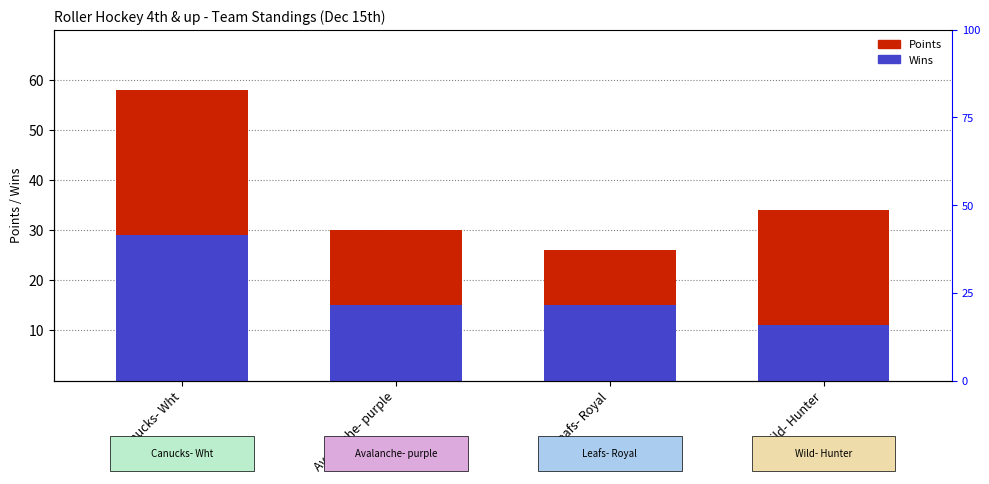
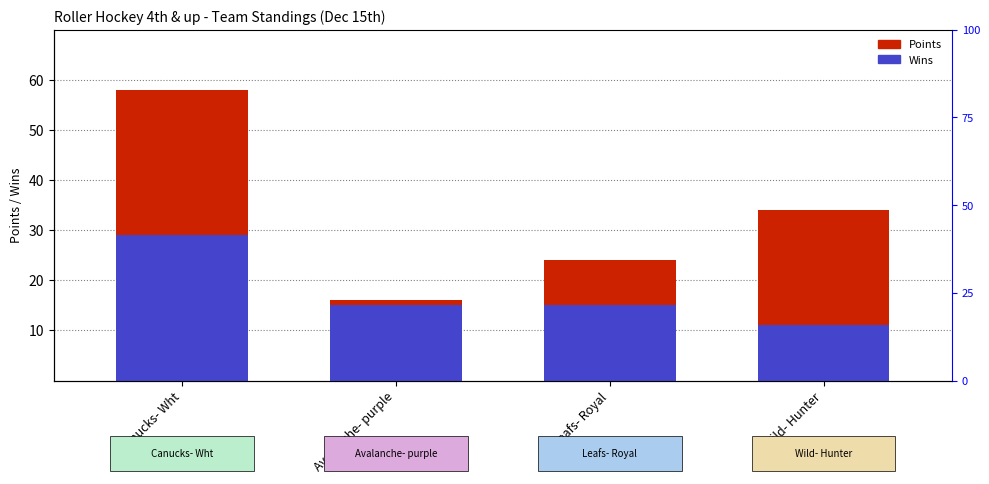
Points, Avalanche- purple: 30 -> 16
Points, Leafs- Royal: 26 -> 24
